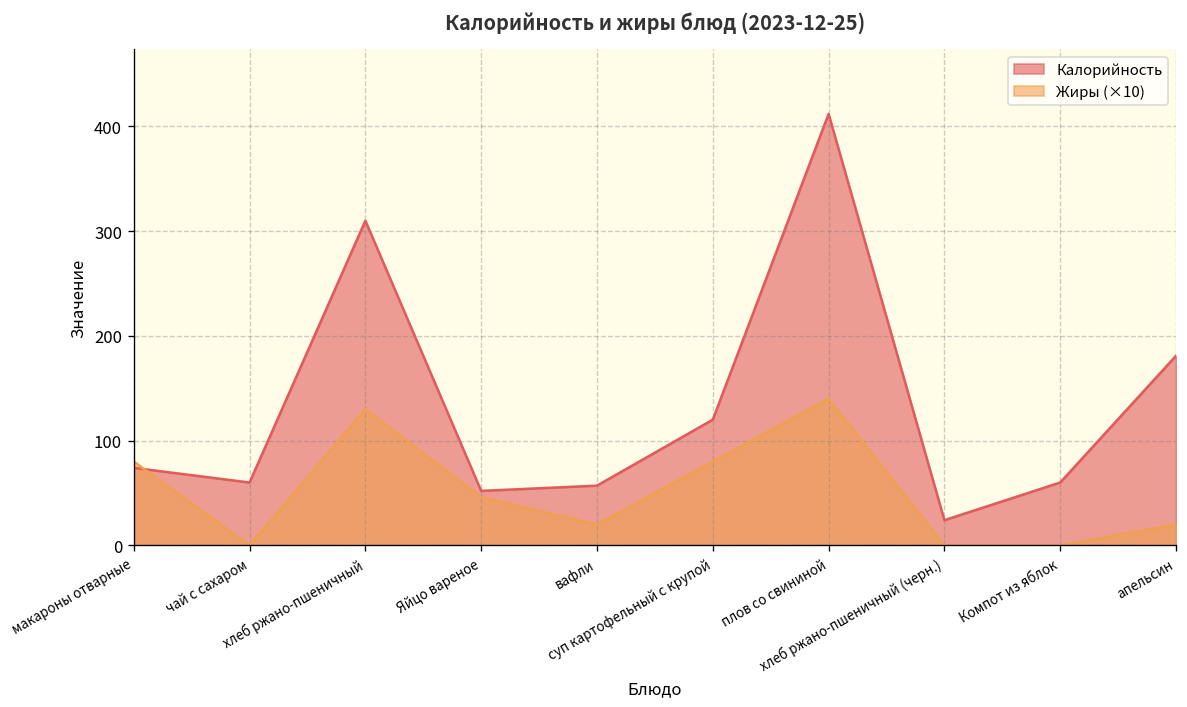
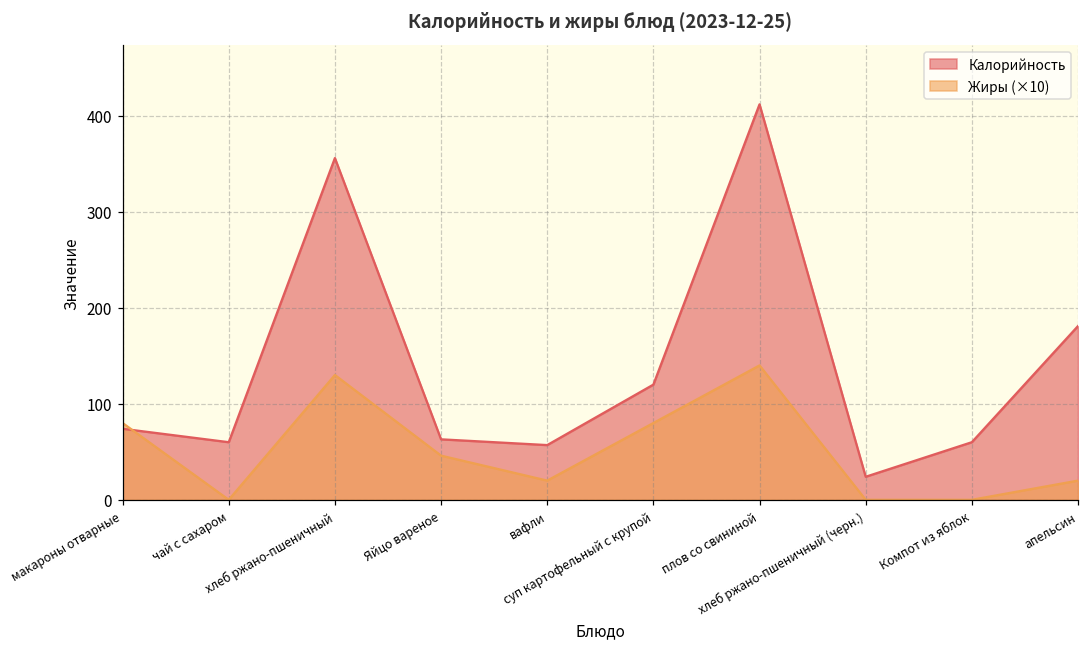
Калорийность, хлеб ржано-пшеничный: 310 -> 360
Калорийность, Яйцо вареное: 50 -> 60
